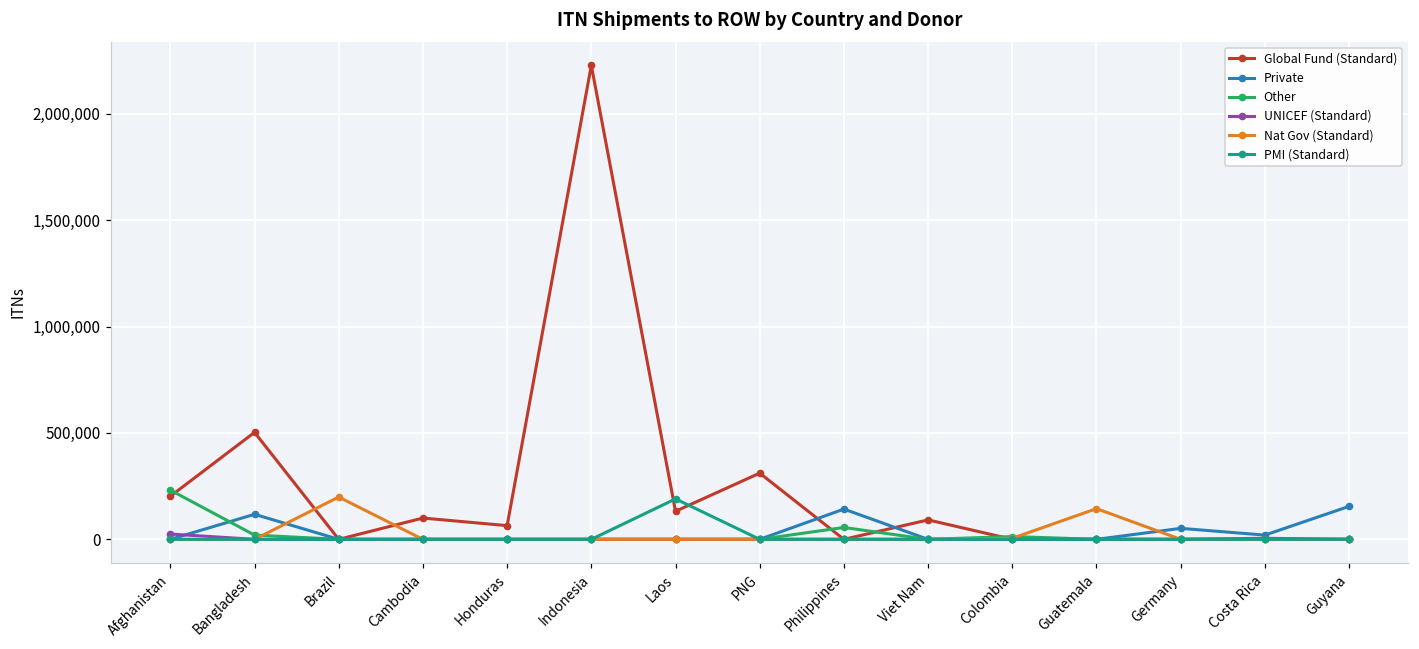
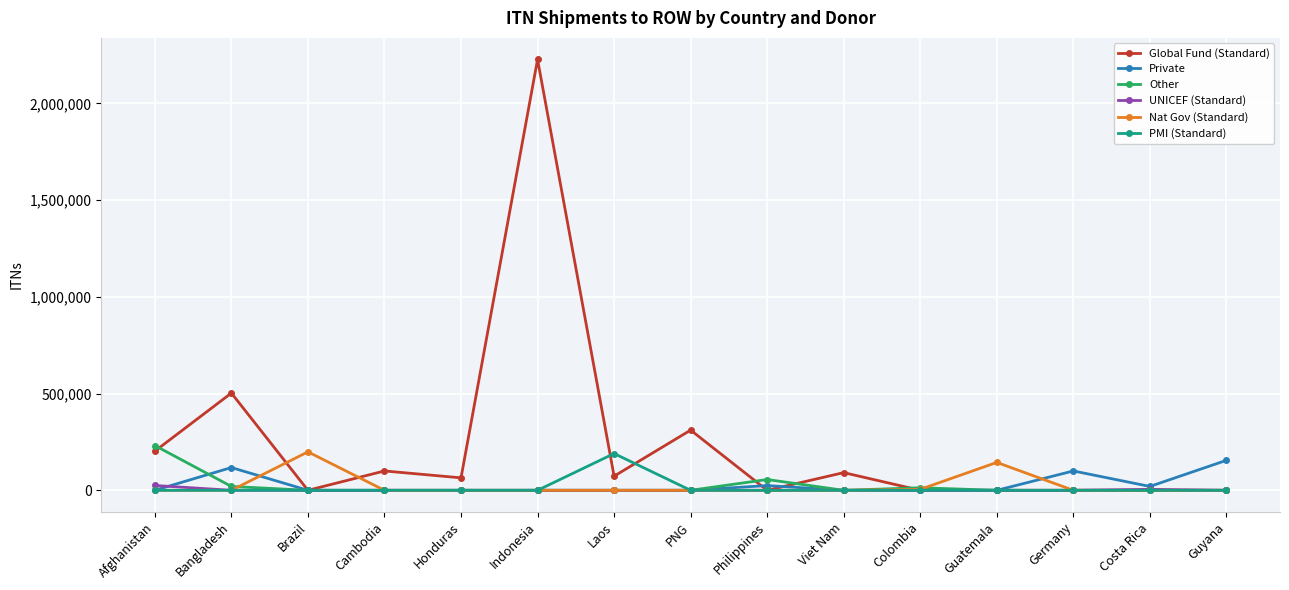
Global Fund (Standard), Laos: 130,000 -> 70,000
Private, Philippines: 140,000 -> 20,000
Private, Germany: 50,000 -> 100,000
